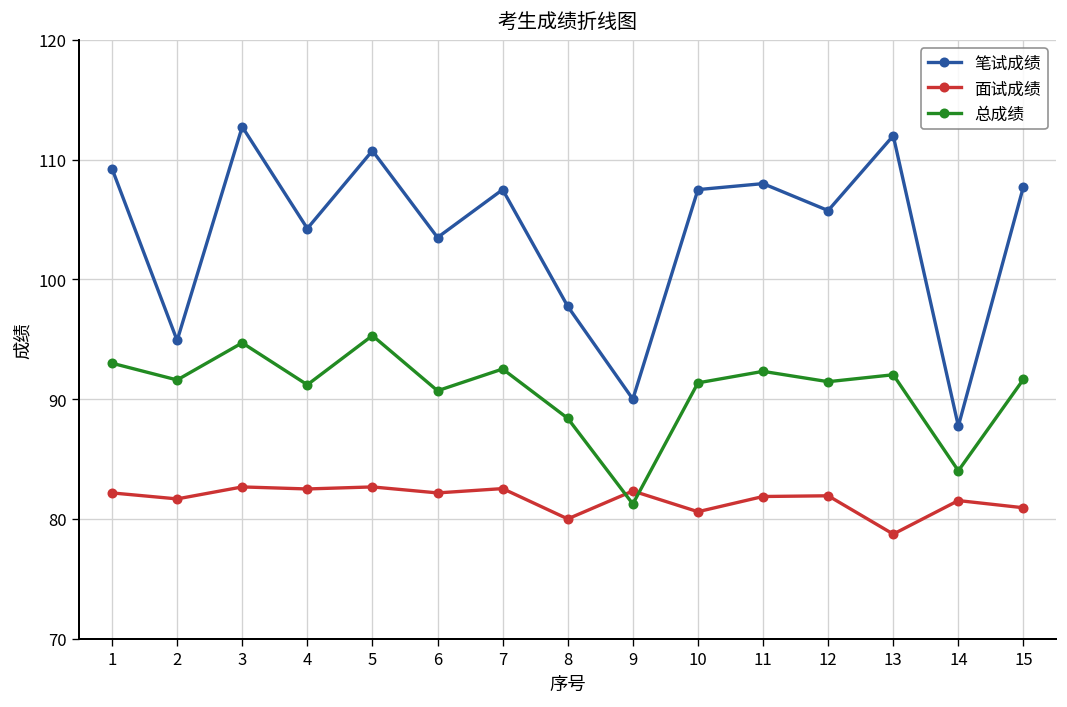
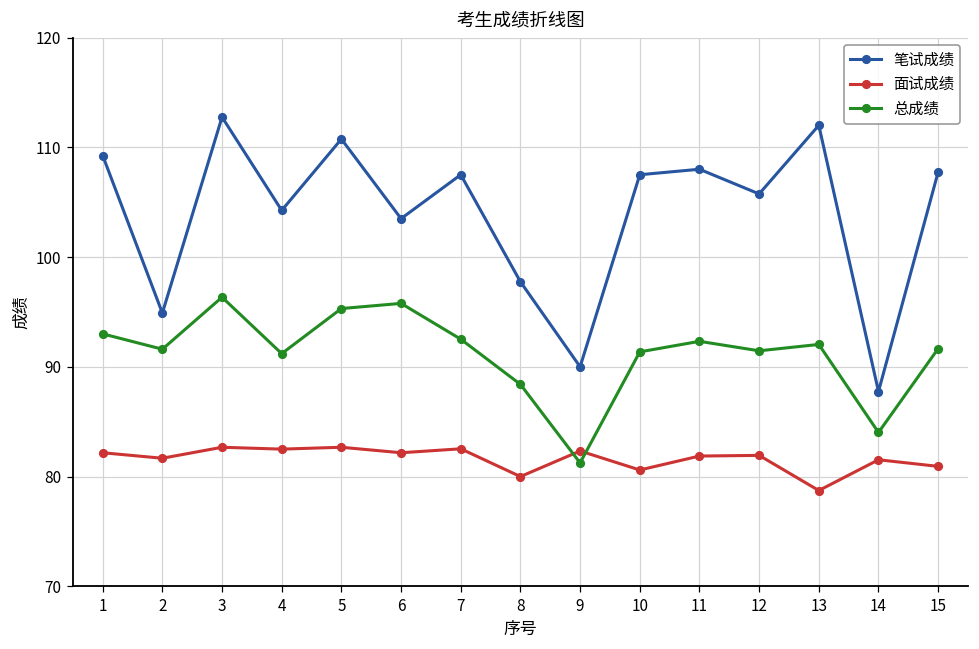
总成绩, 3: 95 -> 96
总成绩, 6: 91 -> 96
